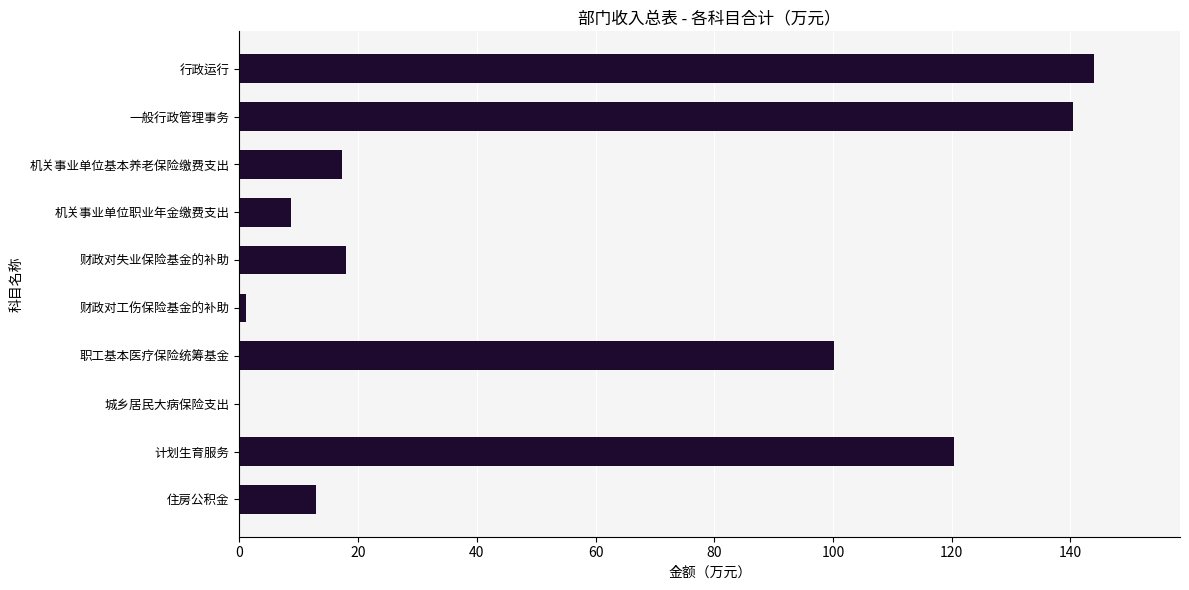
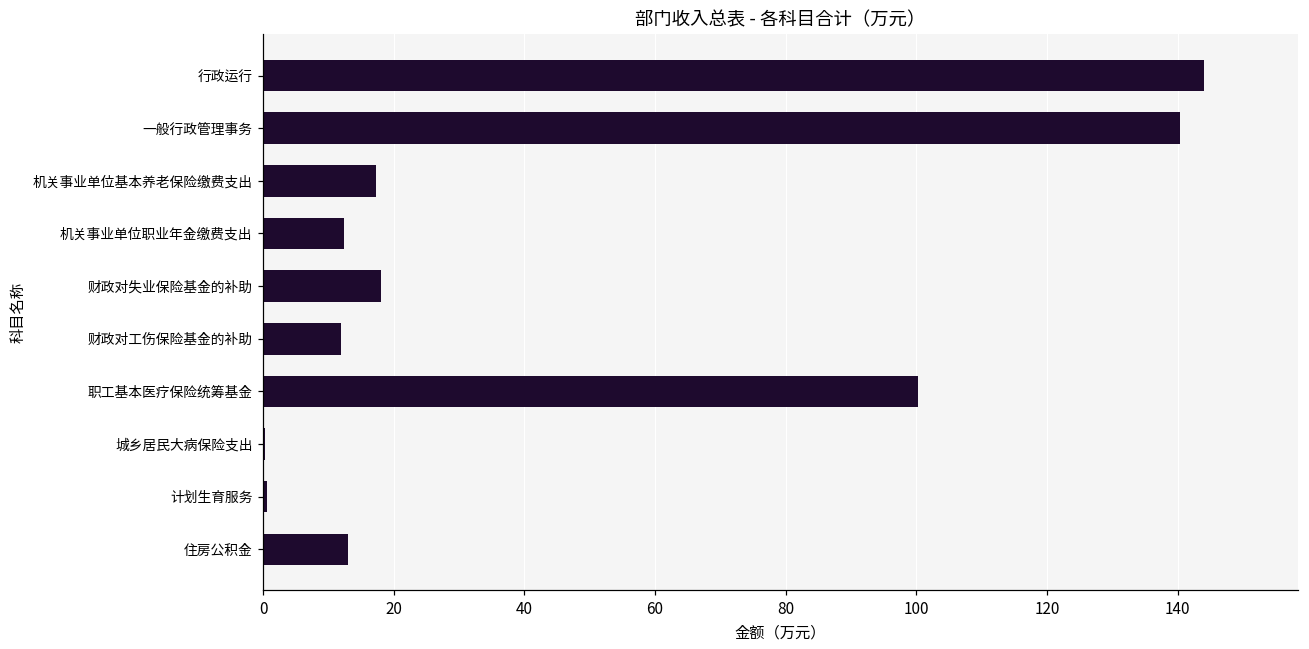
机关事业单位职业年金缴费支出: 9 -> 12
财政对工伤保险基金的补助: 1 -> 12
计划生育服务: 120 -> 1
